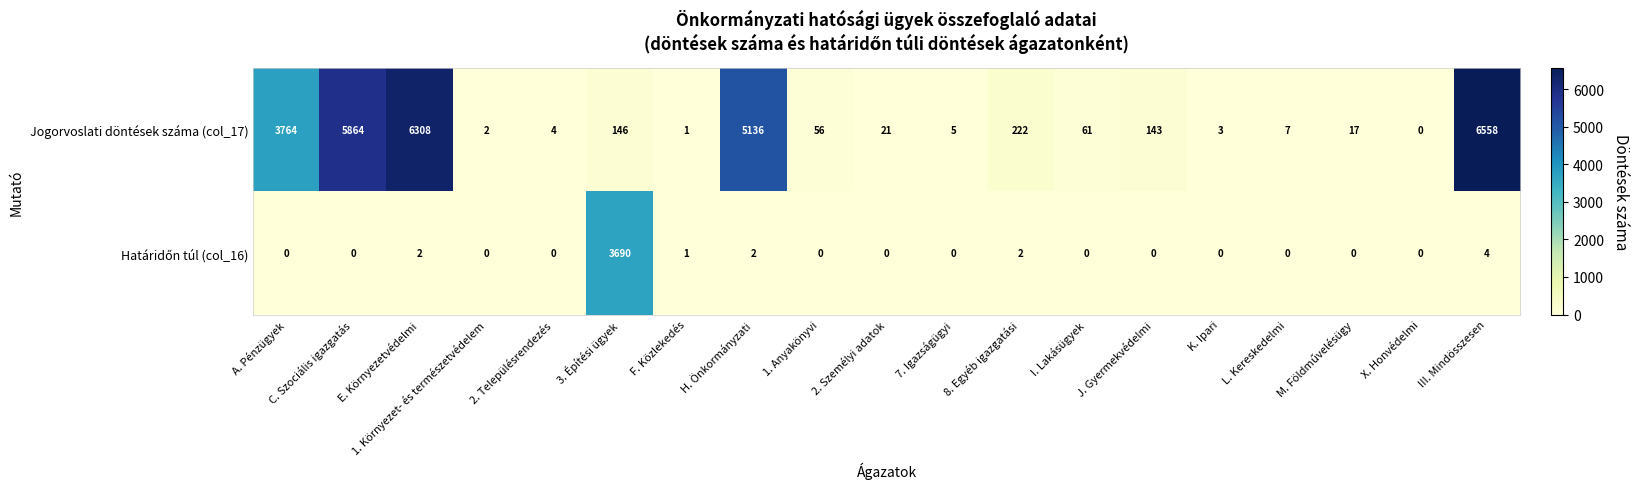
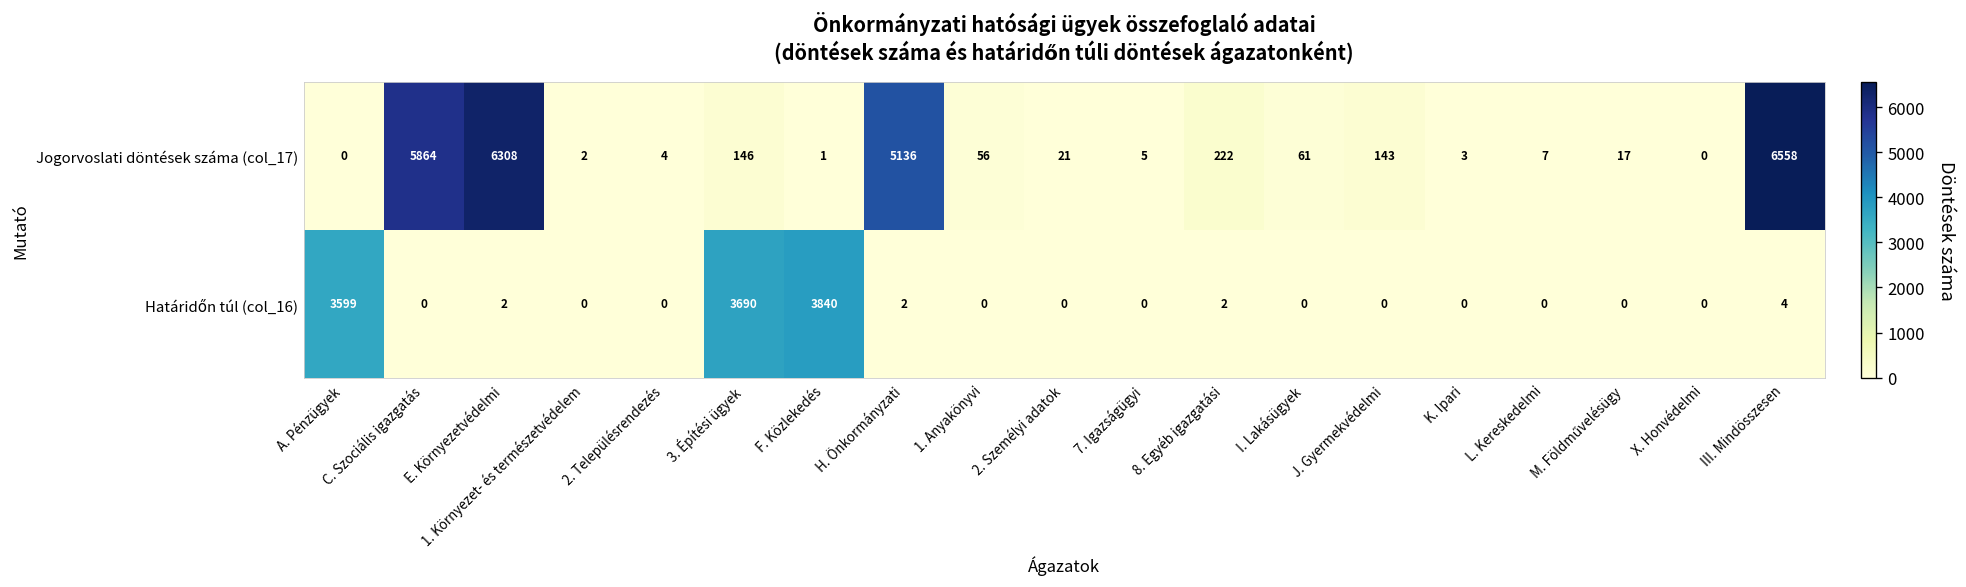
Jogorvoslati döntések száma (col_17), A. Pénzügyek: 3764 -> 0
Határidőn túl (col_16), A. Pénzügyek: 0 -> 3599
Határidőn túl (col_16), F. Közlekedés: 1 -> 3840
